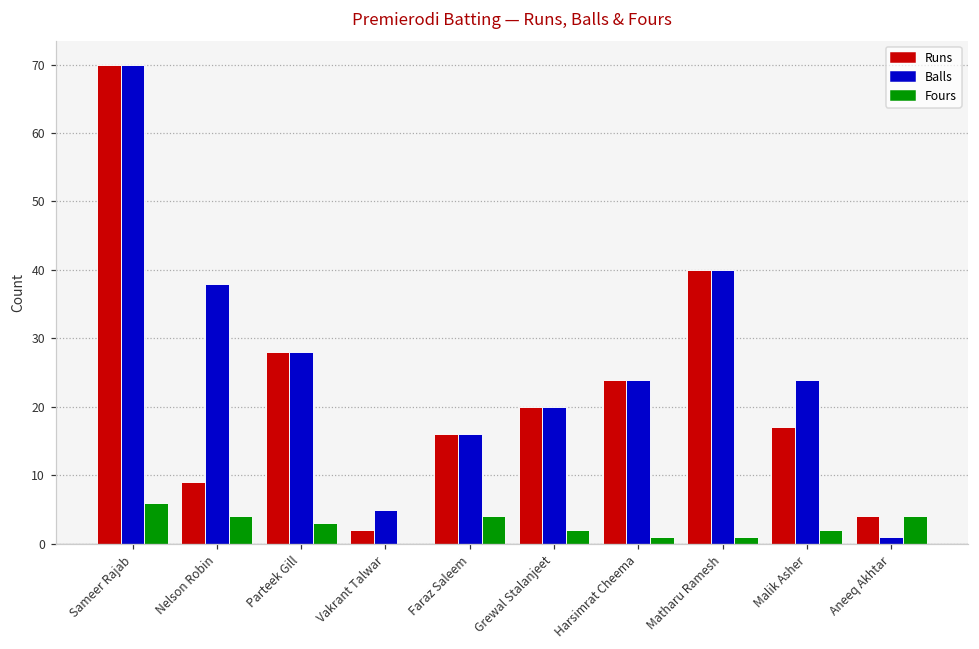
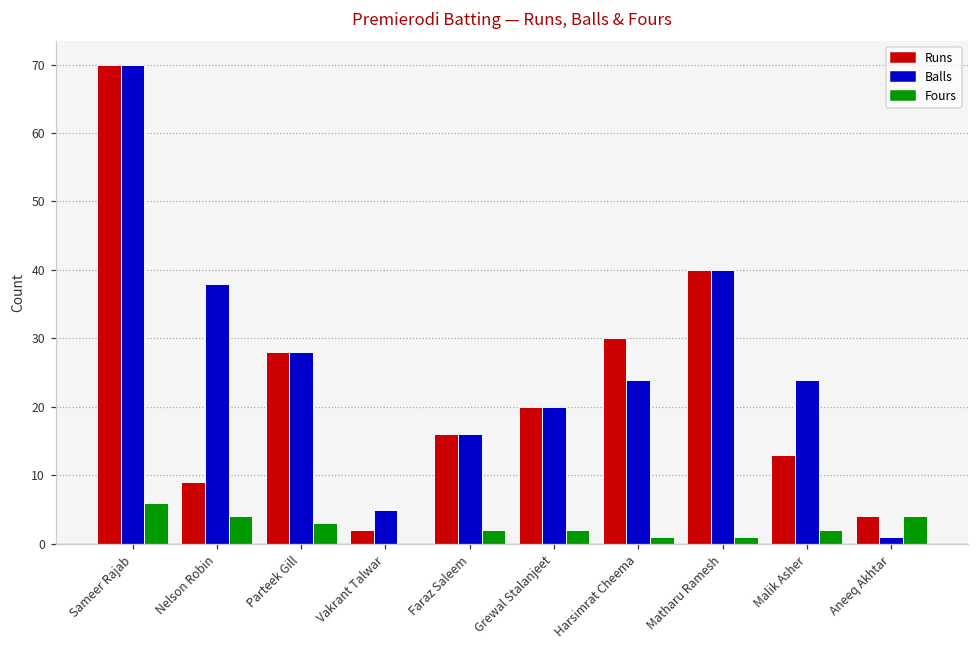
Fours, Faraz Saleem: 4 -> 2
Runs, Harsimrat Cheema: 24 -> 30
Runs, Malik Asher: 17 -> 13
